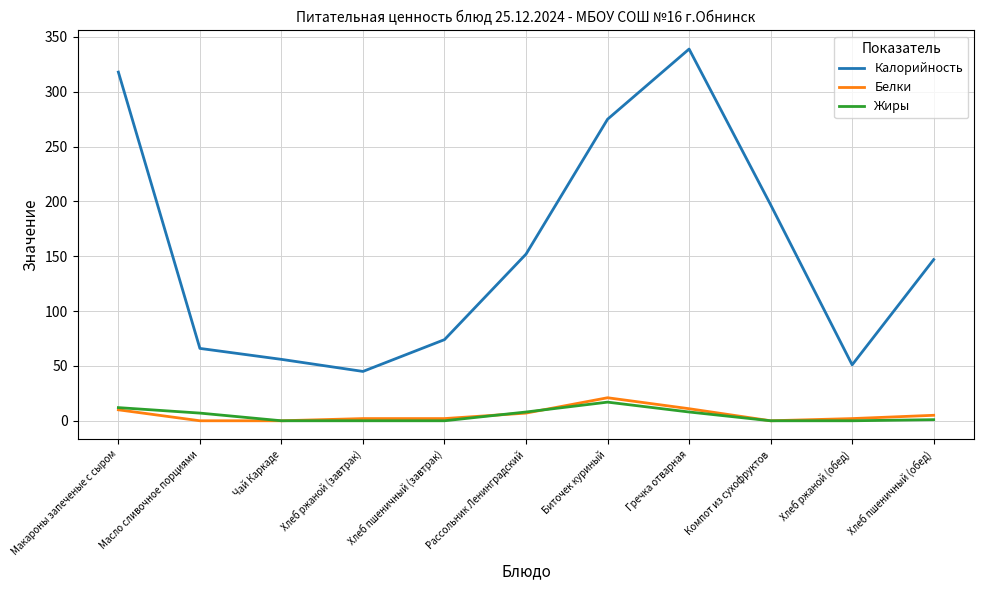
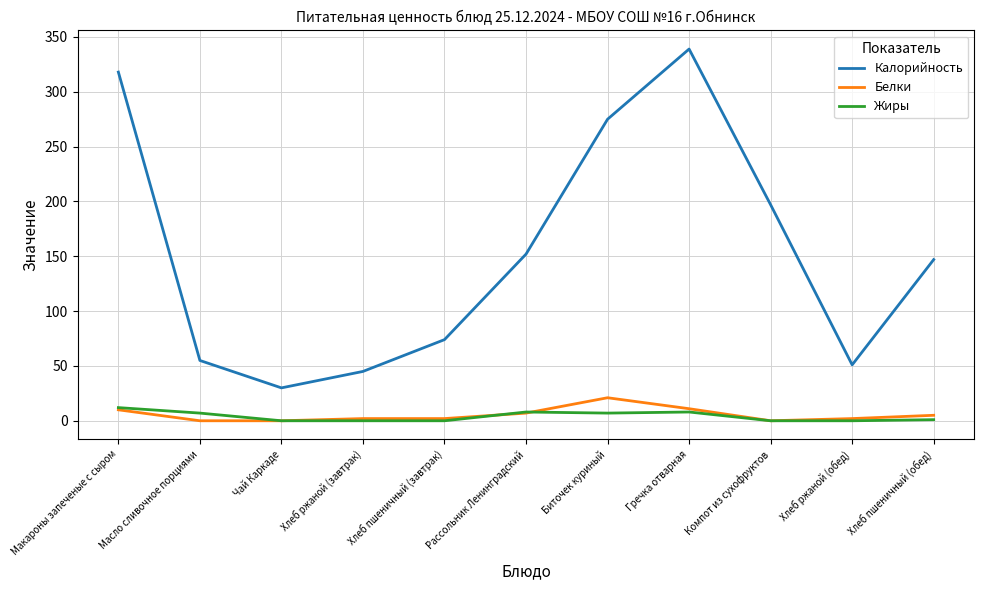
Калорийность, Масло сливочное порциями: 66 -> 55
Калорийность, Чай Каркаде: 56 -> 30
Жиры, Биточек куриный: 17 -> 7
